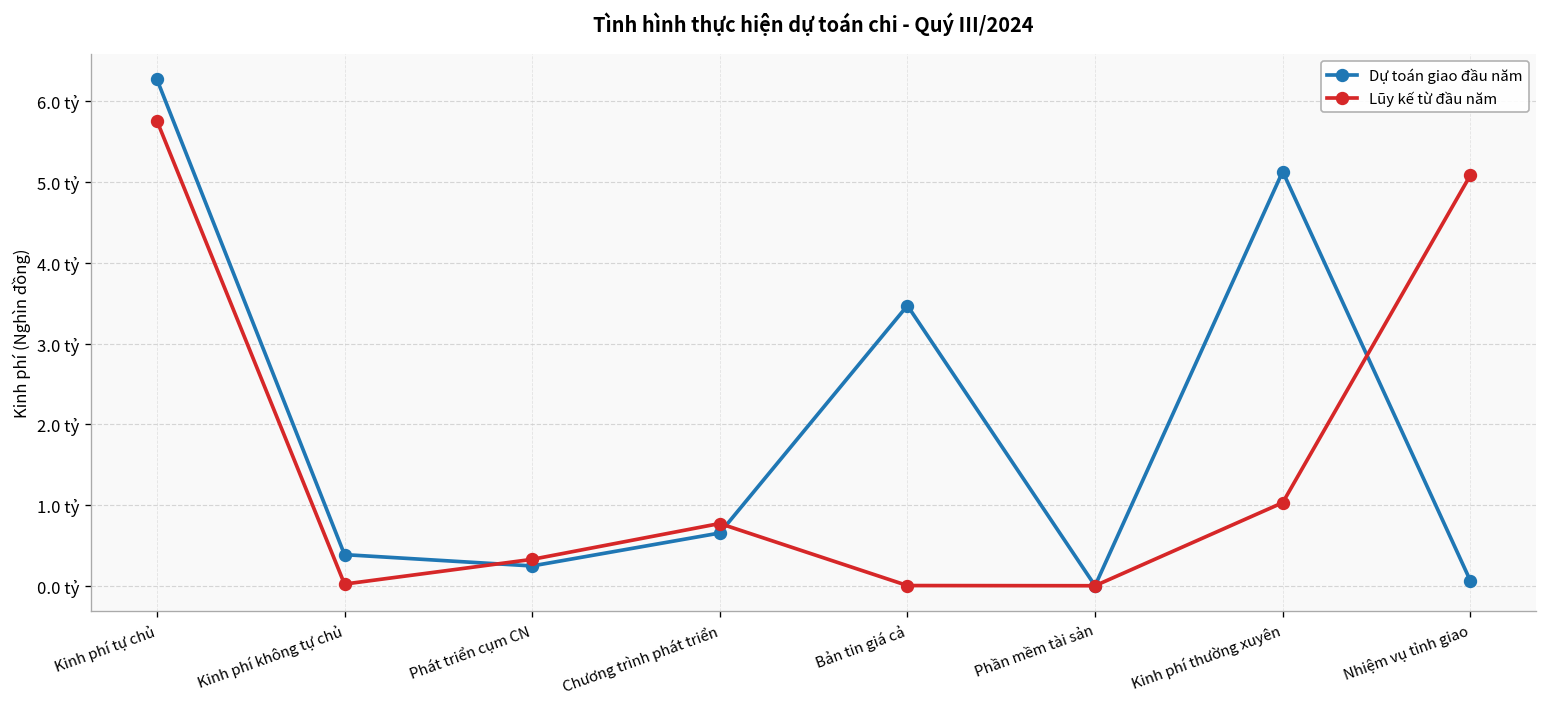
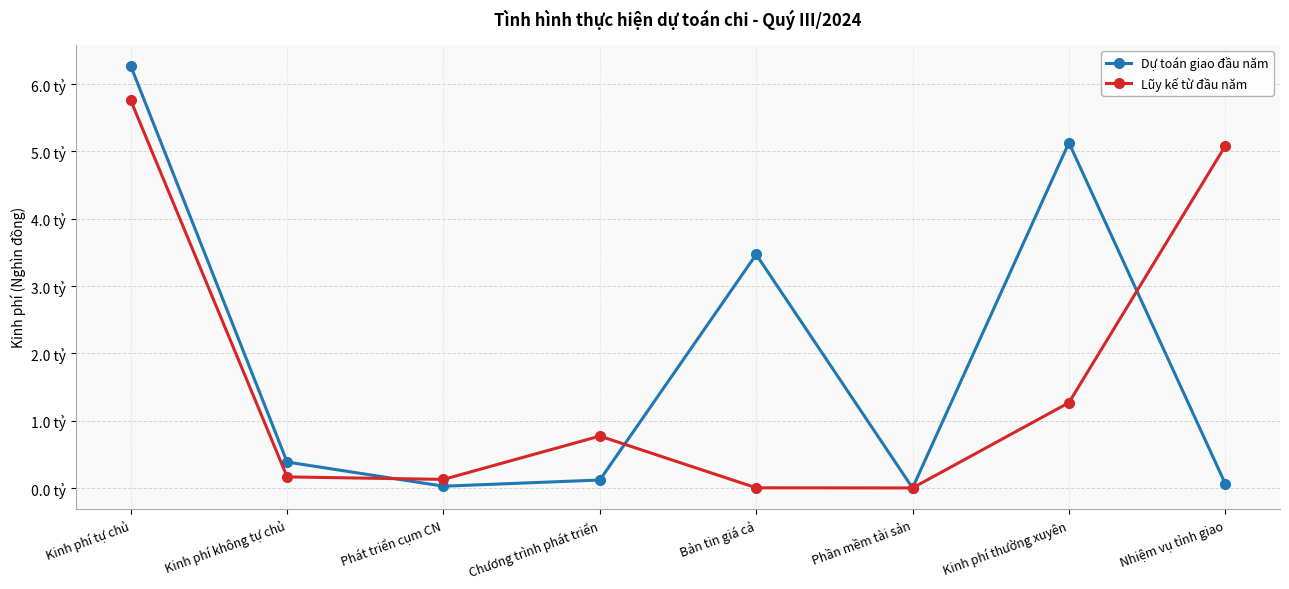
Lũy kế từ đầu năm, Kinh phí không tự chủ: 0.0 tỷ -> 0.2 tỷ
Dự toán giao đầu năm, Phát triển cụm CN: 0.2 tỷ -> 0.0 tỷ
Lũy kế từ đầu năm, Phát triển cụm CN: 0.3 tỷ -> 0.1 tỷ
Dự toán giao đầu năm, Chương trình phát triển: 0.7 tỷ -> 0.1 tỷ
Lũy kế từ đầu năm, Kinh phí thường xuyên: 1.0 tỷ -> 1.3 tỷ
